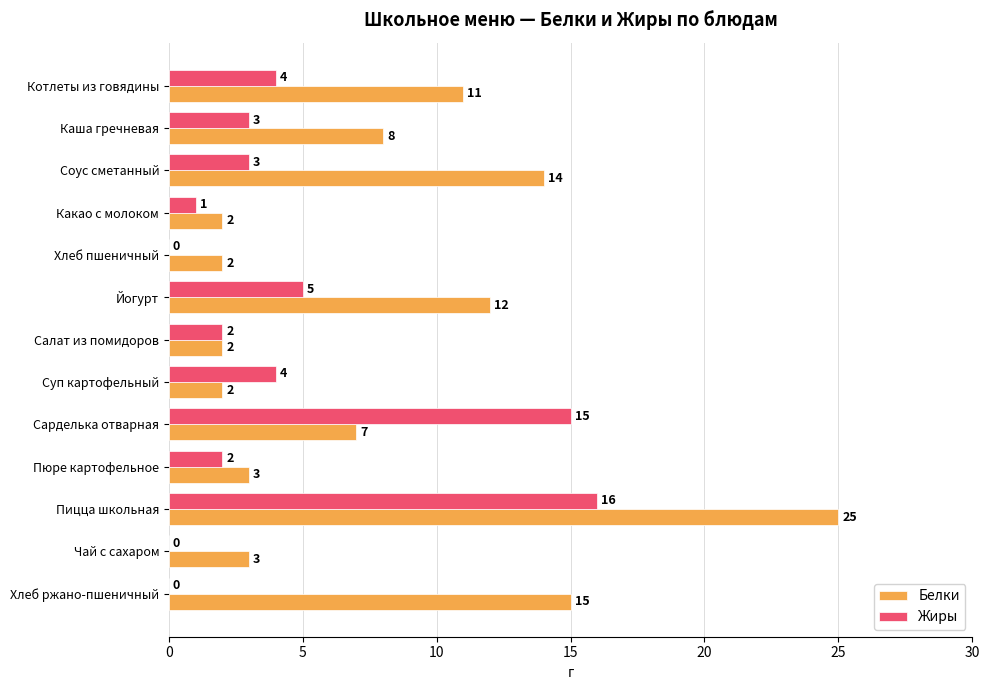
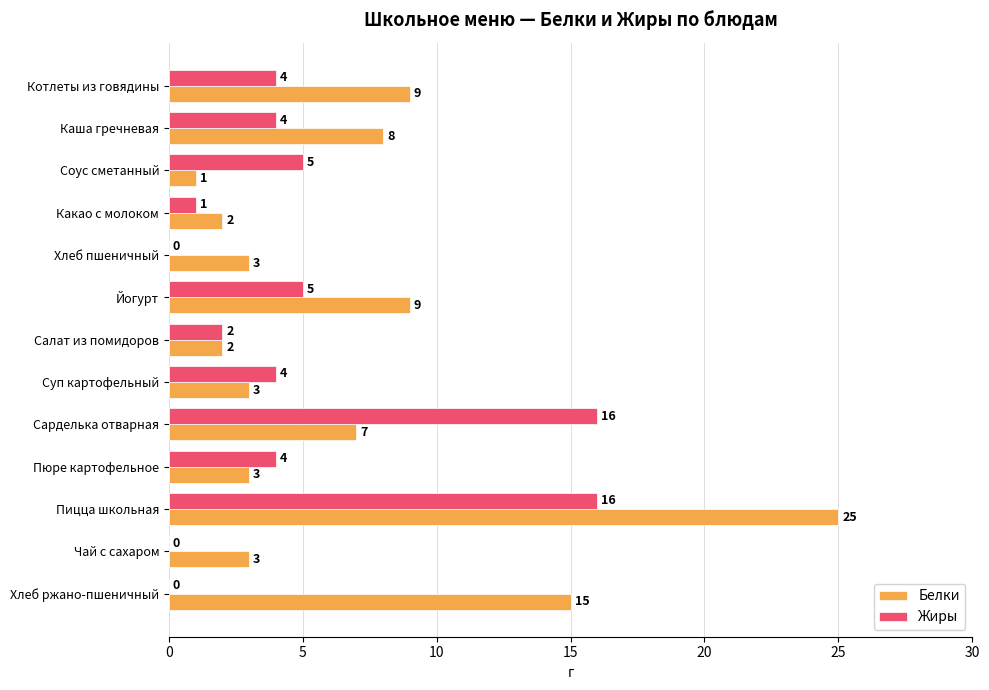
Белки, Котлеты из говядины: 11 -> 9
Жиры, Каша гречневая: 3 -> 4
Жиры, Соус сметанный: 3 -> 5
Белки, Соус сметанный: 14 -> 1
Белки, Хлеб пшеничный: 2 -> 3
Белки, Йогурт: 12 -> 9
Белки, Суп картофельный: 2 -> 3
Жиры, Сарделька отварная: 15 -> 16
Жиры, Пюре картофельное: 2 -> 4
